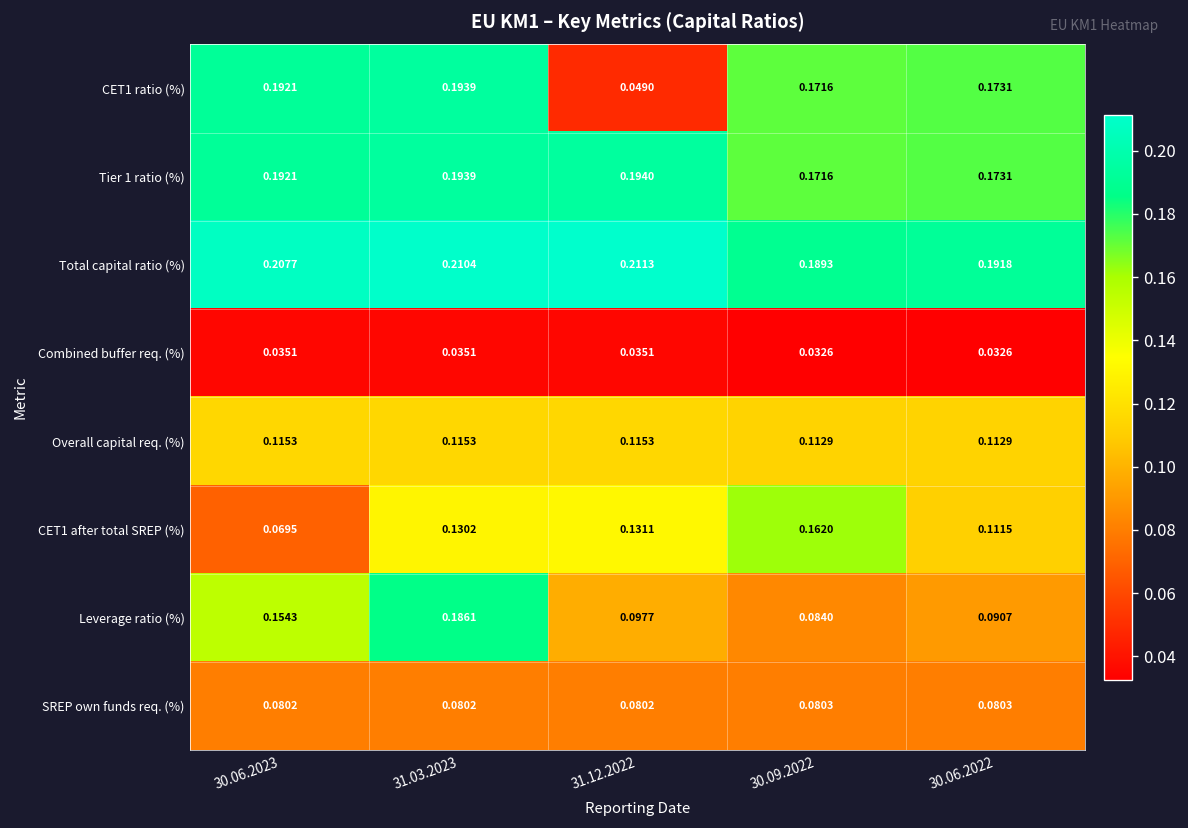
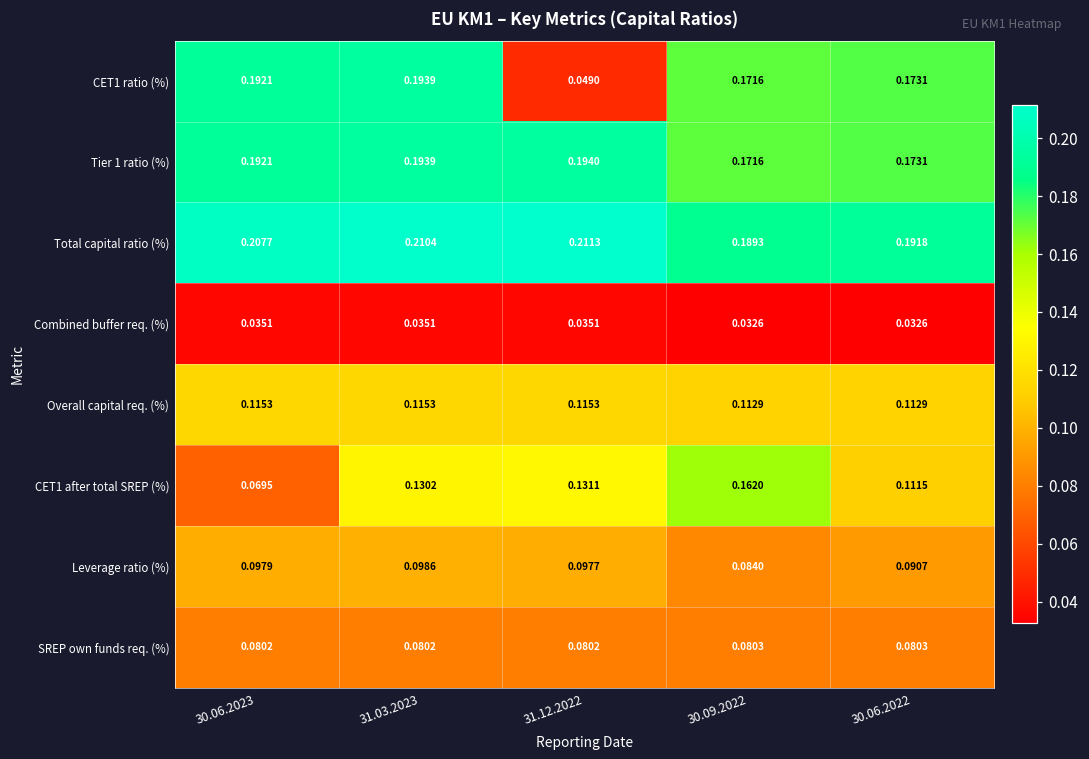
Leverage ratio (%), 30.06.2023: 0.1543 -> 0.0979
Leverage ratio (%), 31.03.2023: 0.1861 -> 0.0986
